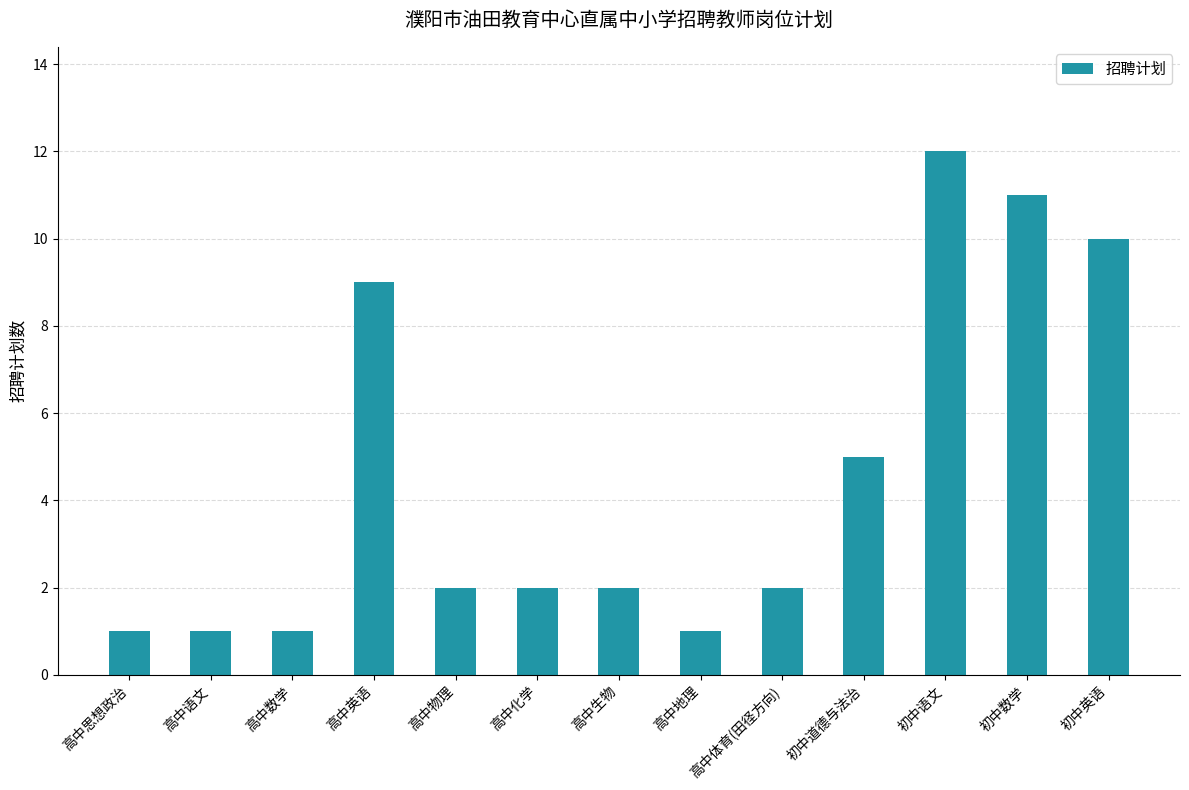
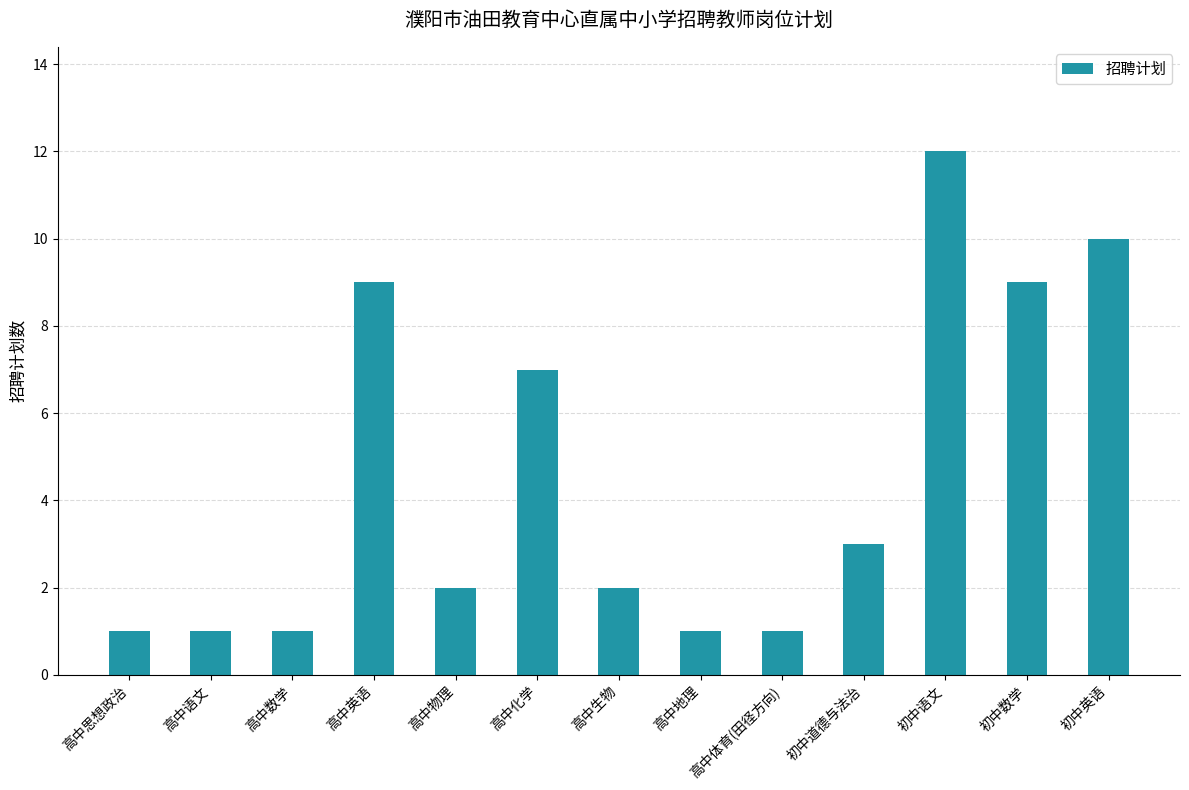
高中化学: 2 -> 7
高中体育(田径方向): 2 -> 1
初中道德与法治: 5 -> 3
初中数学: 11 -> 9
